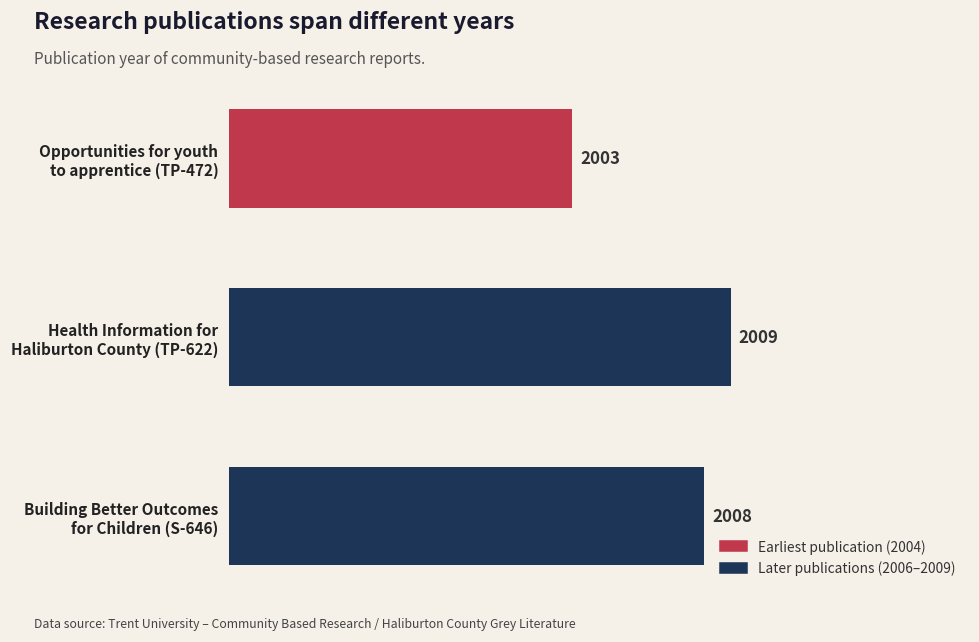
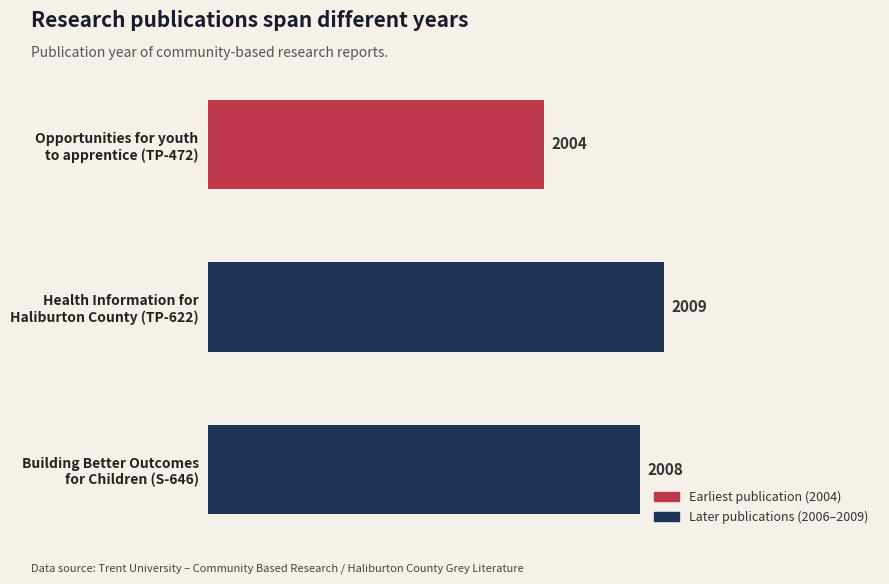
Opportunities for youth to apprentice (TP-472): 2003 -> 2004
